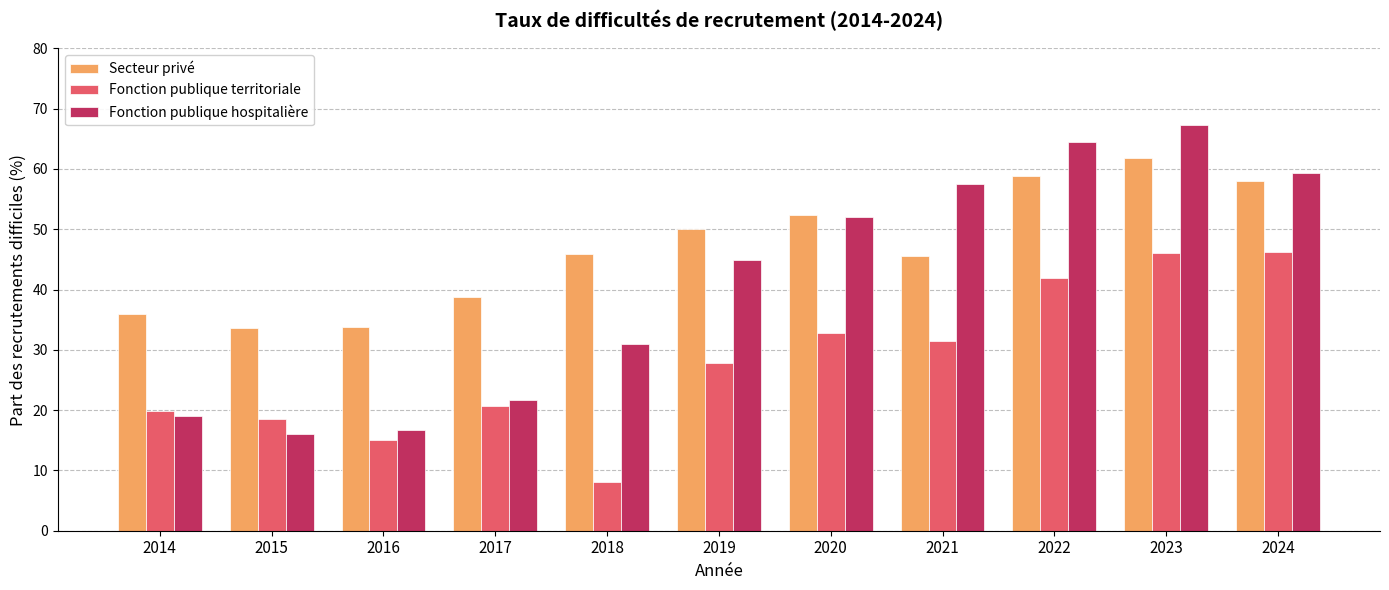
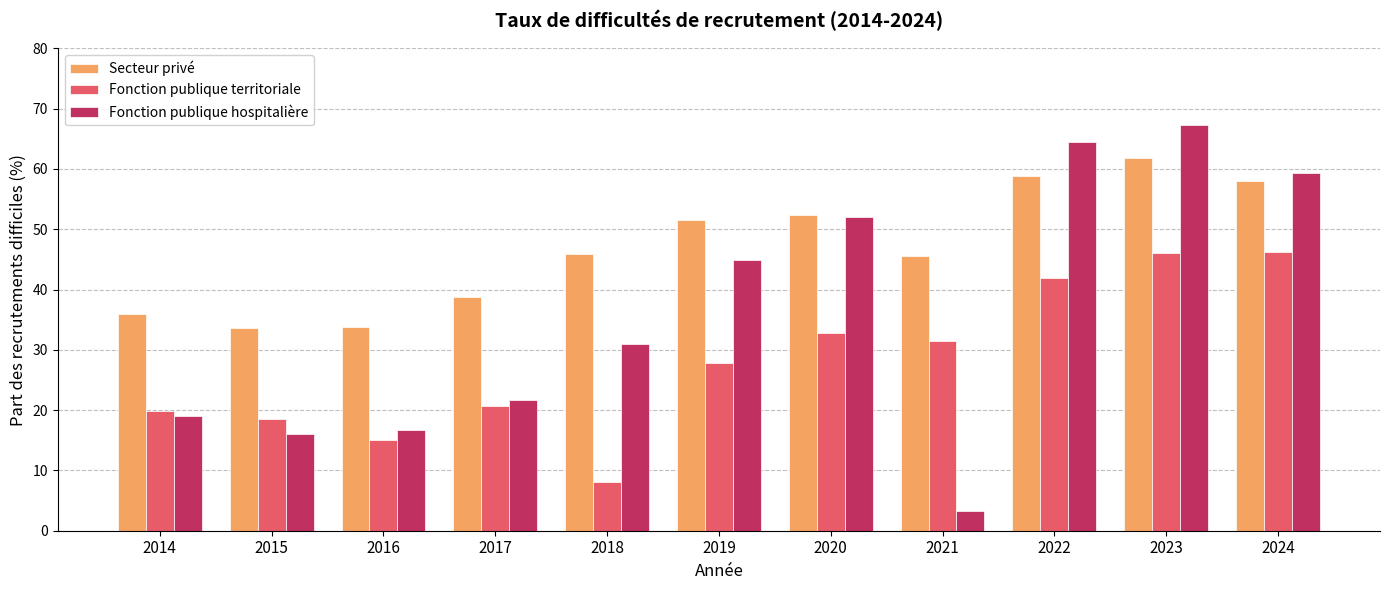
Secteur privé, 2019: 50 -> 52
Fonction publique hospitalière, 2021: 58 -> 3
